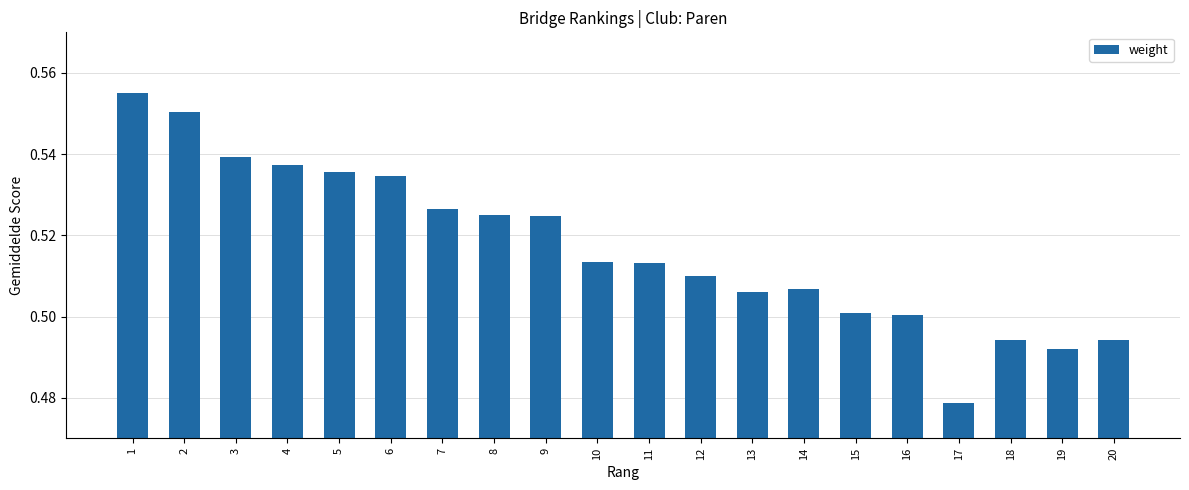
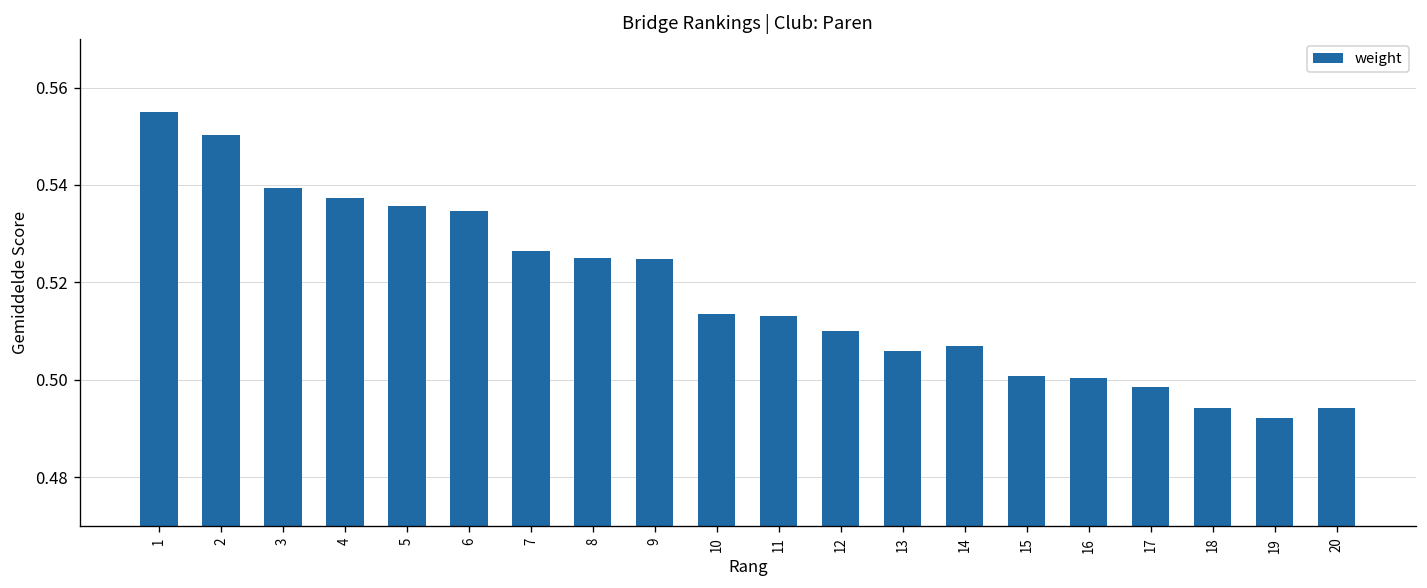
17: 0.479 -> 0.498
